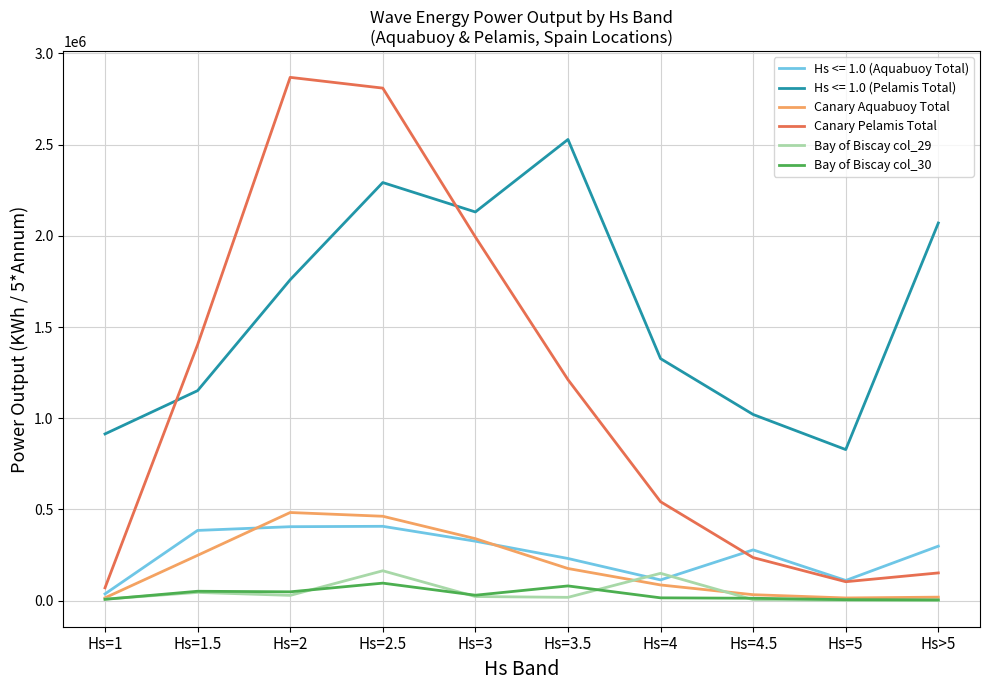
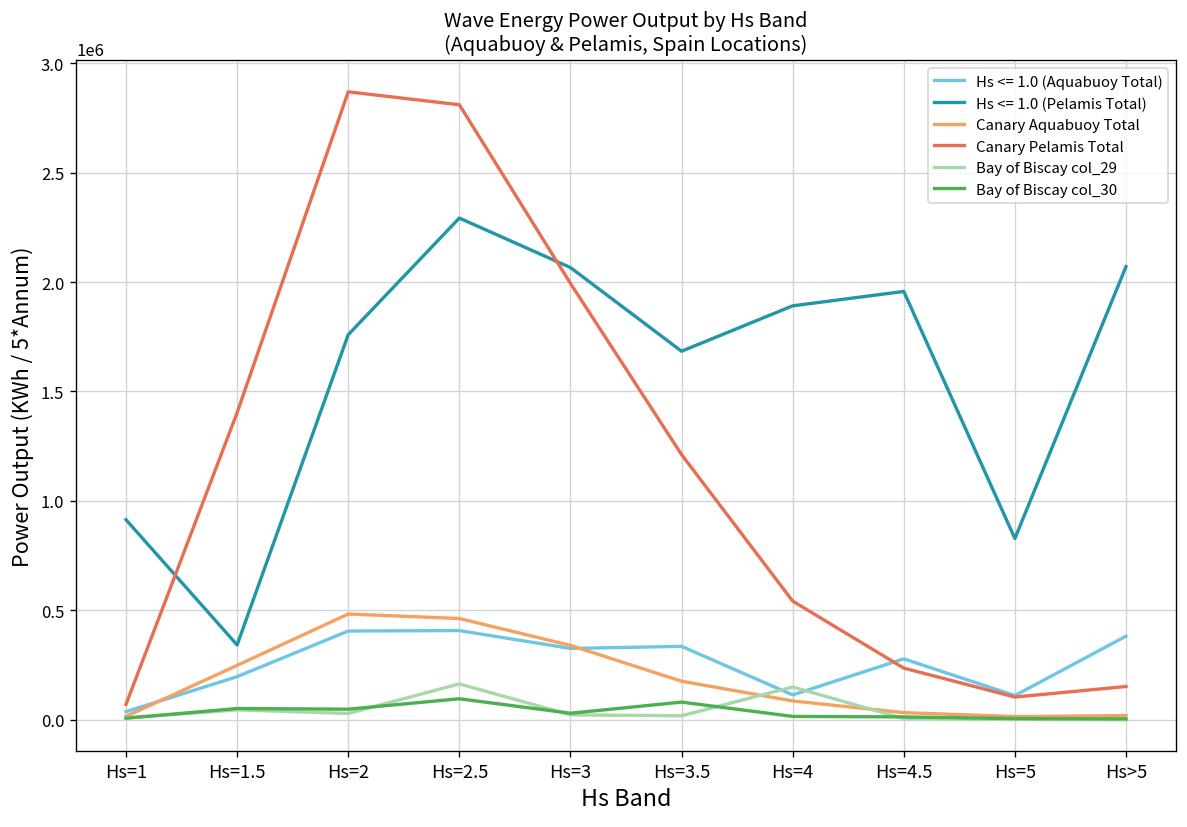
Hs <= 1.0 (Aquabuoy Total), Hs=1.5: 390000 -> 200000
Hs <= 1.0 (Pelamis Total), Hs=1.5: 1150000 -> 340000
Hs <= 1.0 (Pelamis Total), Hs=3: 2130000 -> 2070000
Hs <= 1.0 (Aquabuoy Total), Hs=3.5: 230000 -> 340000
Hs <= 1.0 (Pelamis Total), Hs=3.5: 2530000 -> 1680000
Hs <= 1.0 (Pelamis Total), Hs=4: 1330000 -> 1890000
Hs <= 1.0 (Pelamis Total), Hs=4.5: 1020000 -> 1960000
Hs <= 1.0 (Aquabuoy Total), Hs>5: 300000 -> 380000
